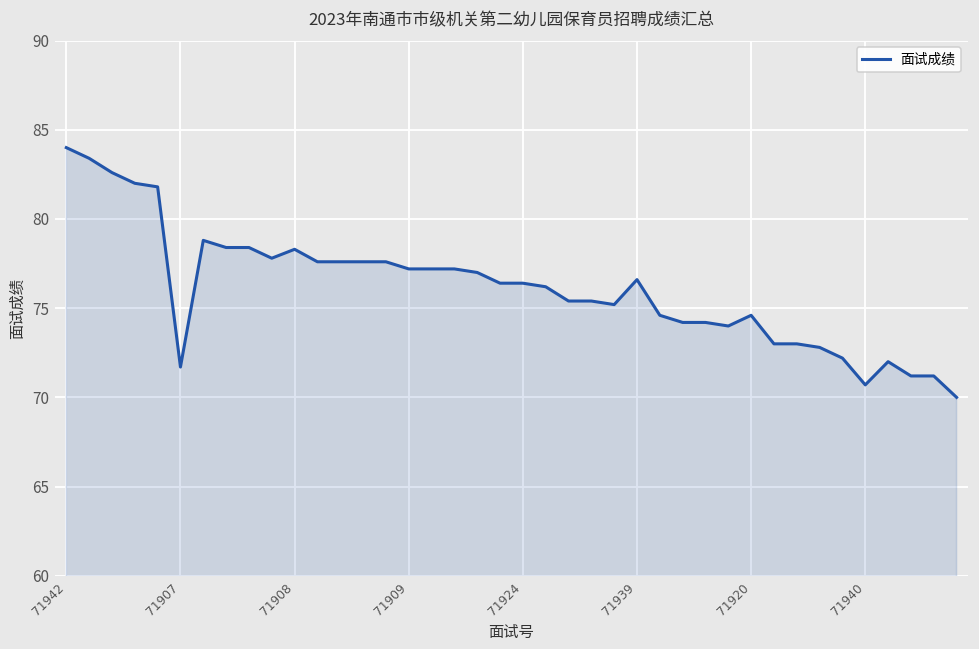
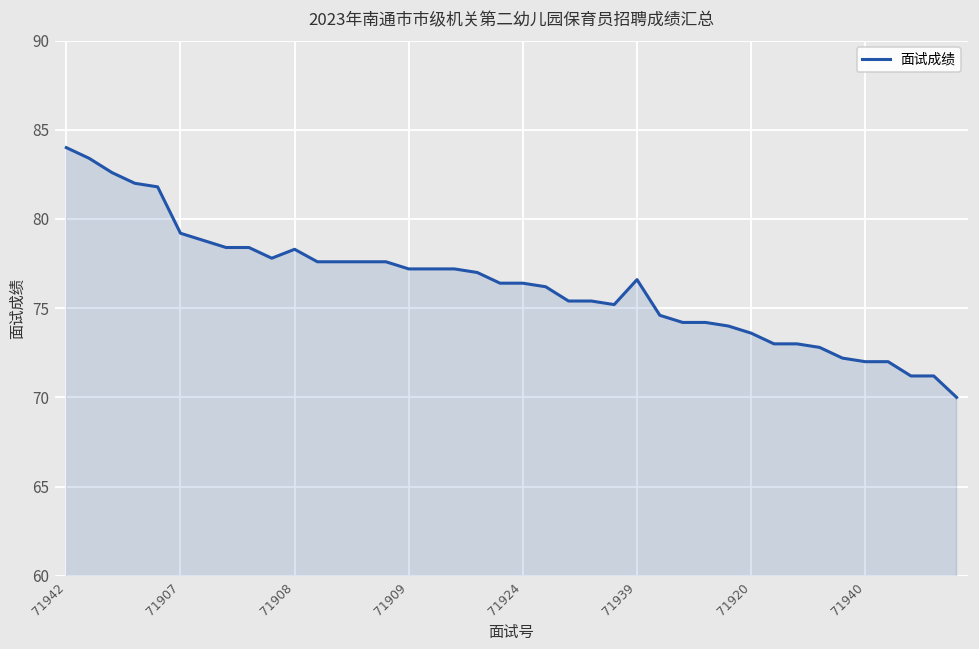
71907: 71.7 -> 79.2
71920: 74.6 -> 73.6
71940: 70.7 -> 72.0
